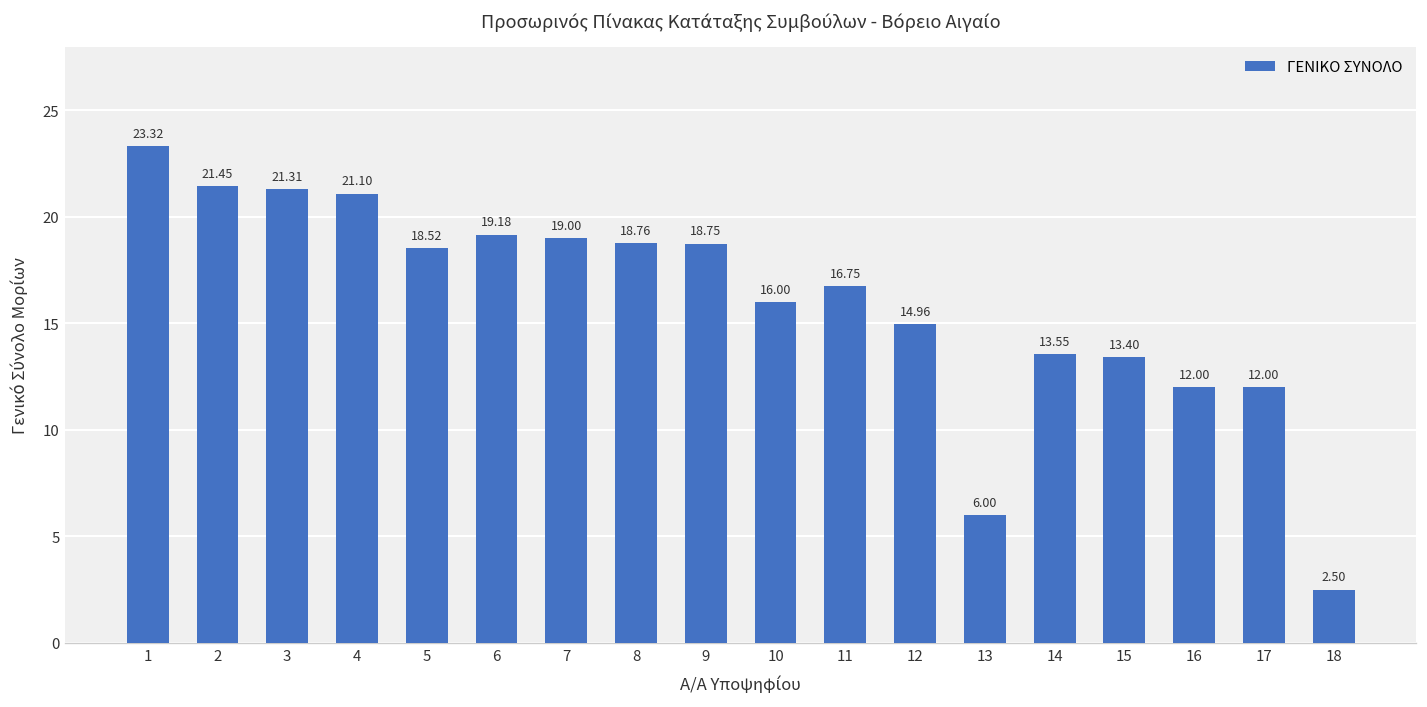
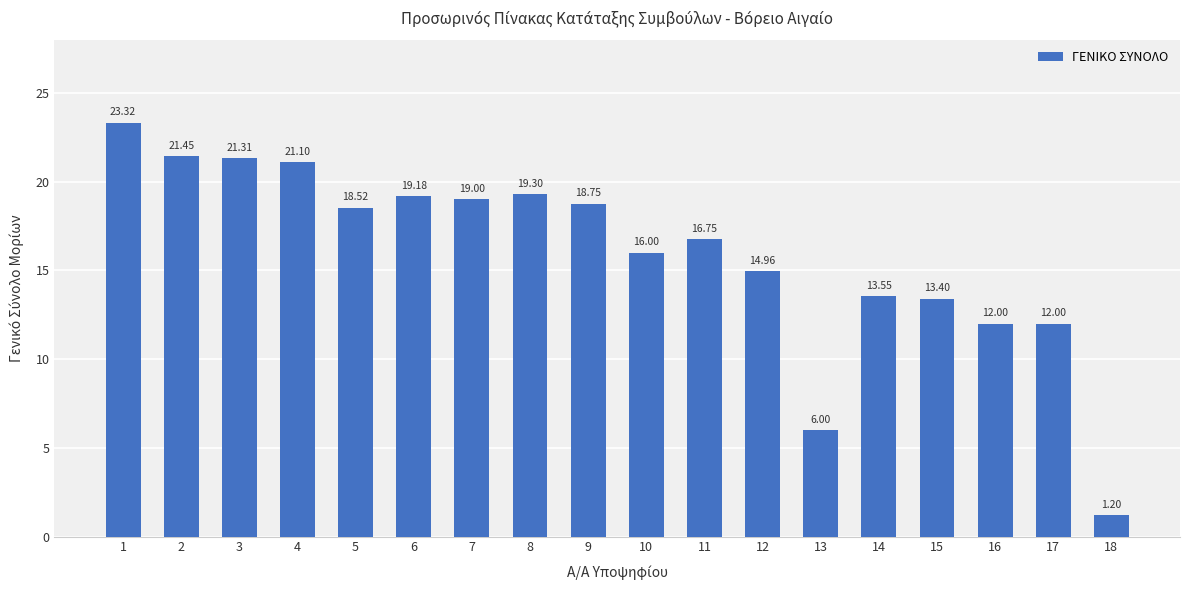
8: 18.76 -> 19.30
18: 2.50 -> 1.20
